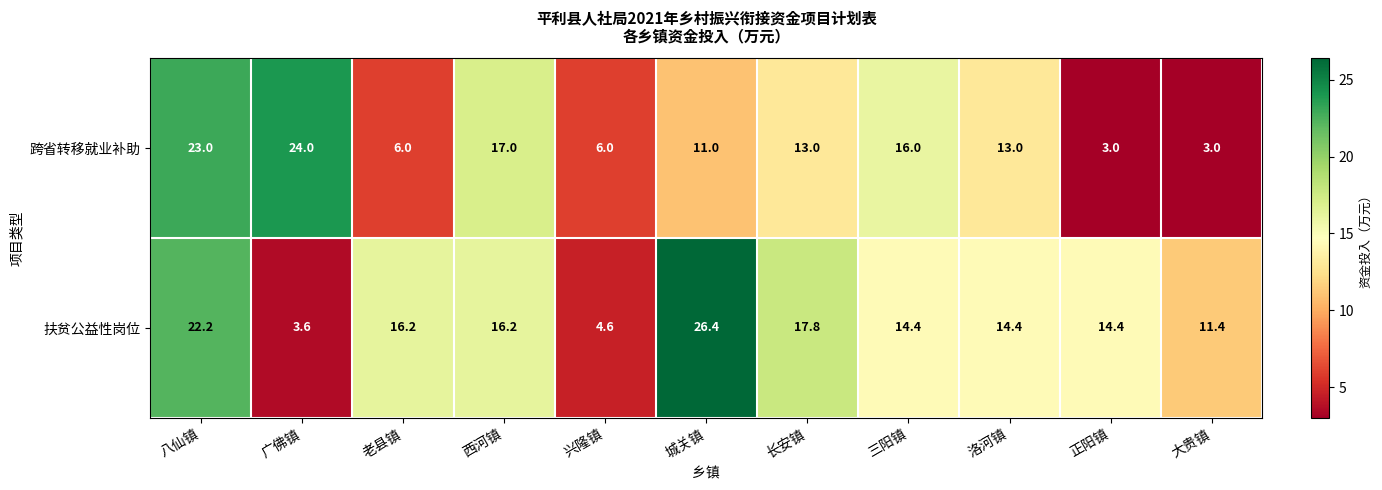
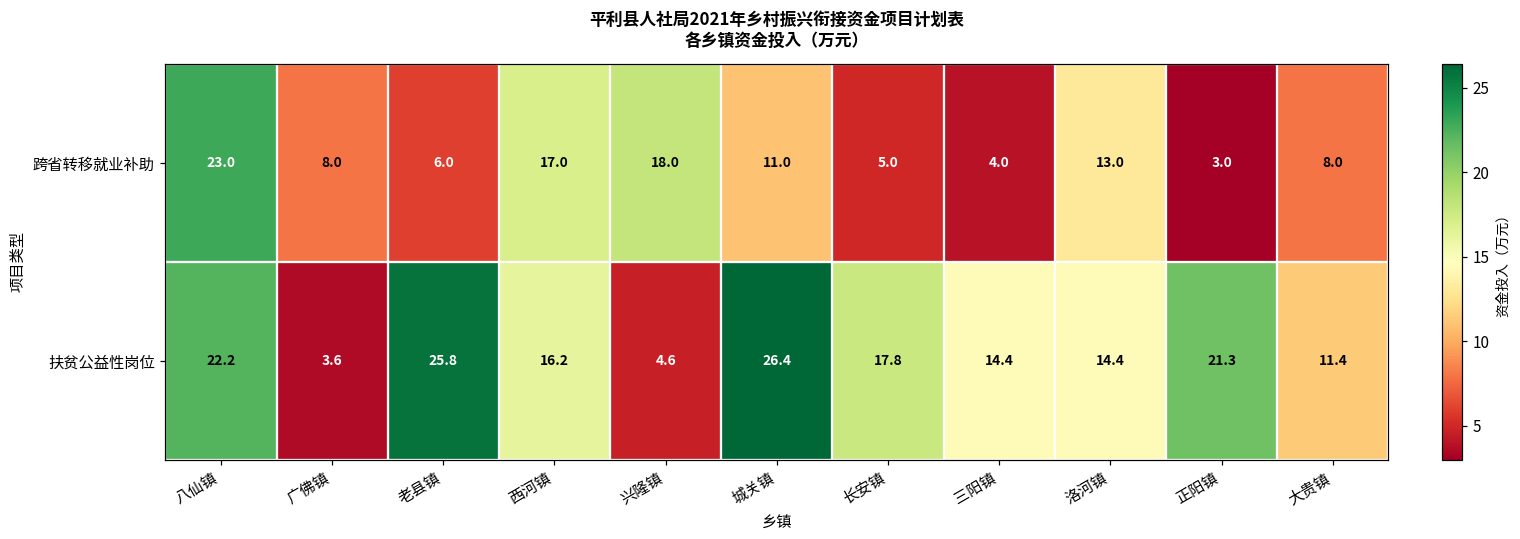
跨省转移就业补助, 广佛镇: 24.0 -> 8.0
跨省转移就业补助, 兴隆镇: 6.0 -> 18.0
跨省转移就业补助, 长安镇: 13.0 -> 5.0
跨省转移就业补助, 三阳镇: 16.0 -> 4.0
跨省转移就业补助, 大贵镇: 3.0 -> 8.0
扶贫公益性岗位, 老县镇: 16.2 -> 25.8
扶贫公益性岗位, 正阳镇: 14.4 -> 21.3
